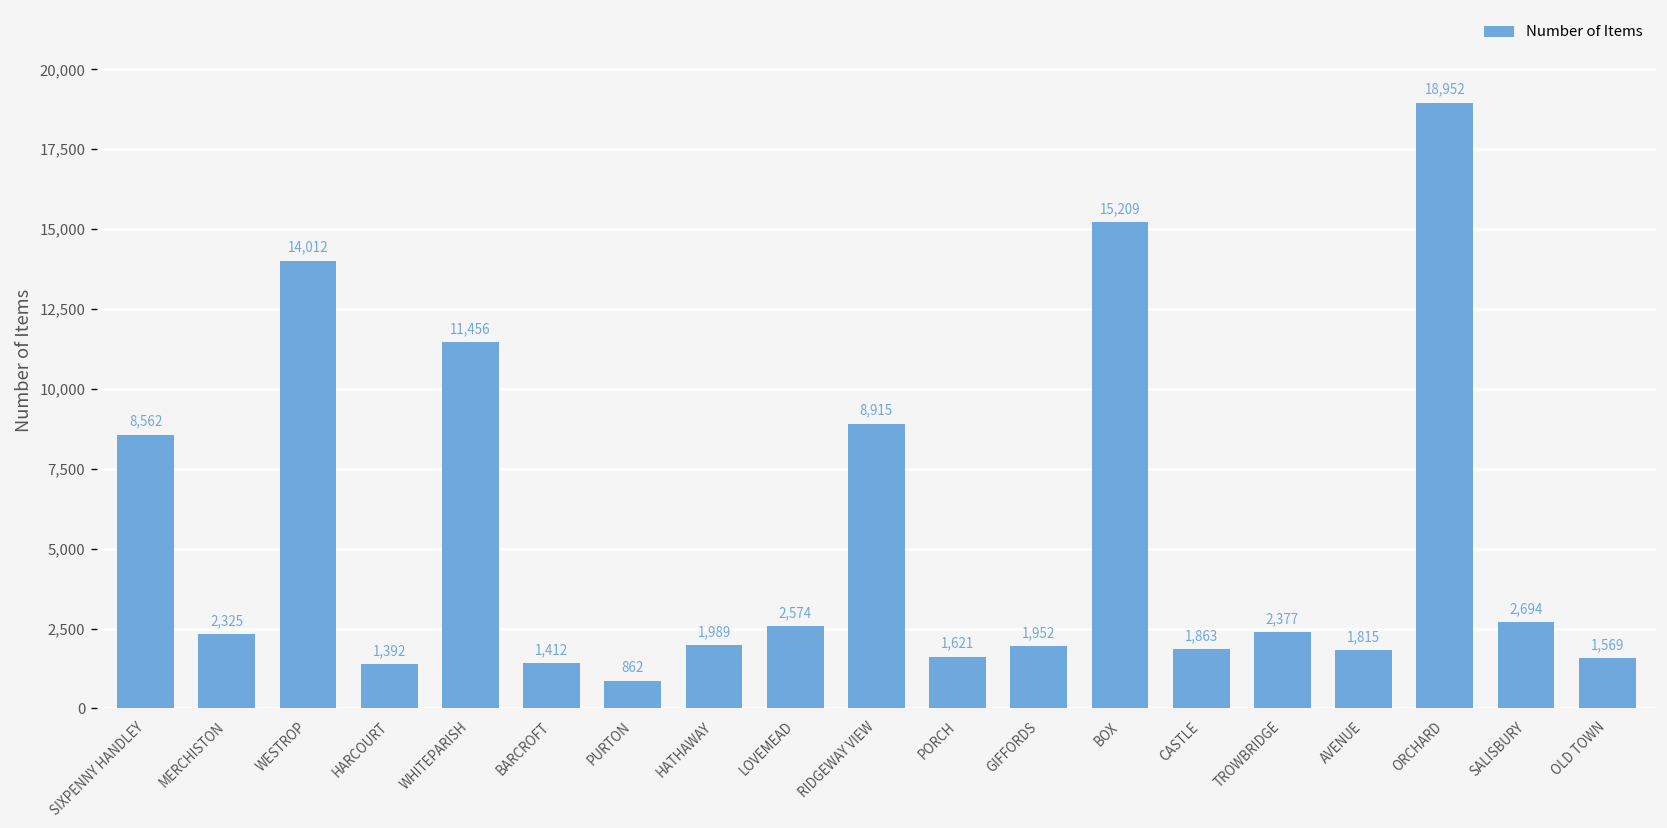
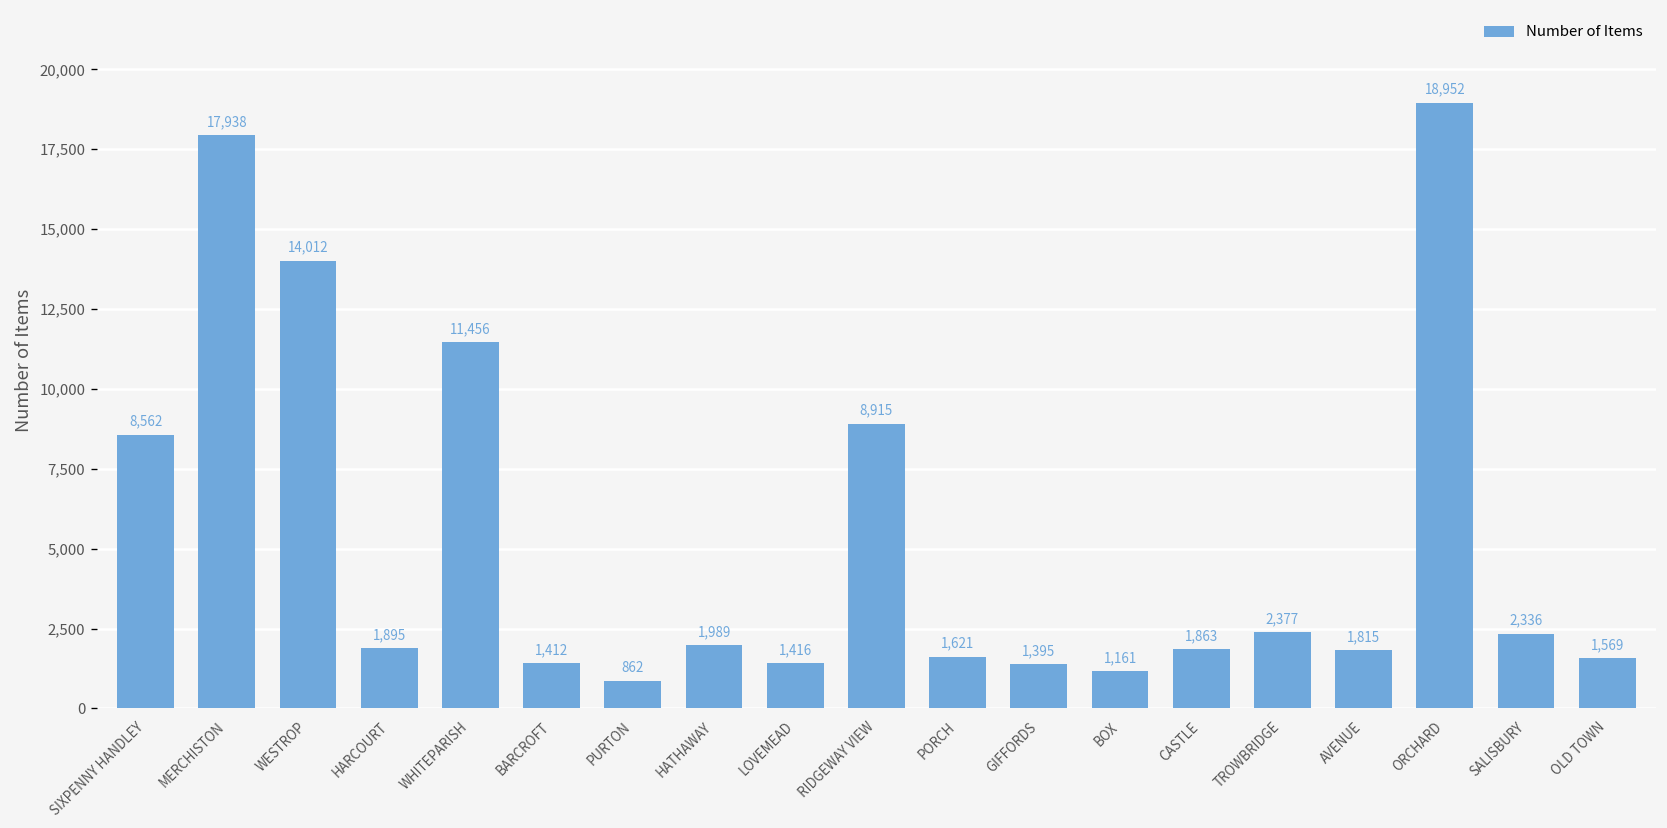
MERCHISTON: 2,325 -> 17,938
HARCOURT: 1,392 -> 1,895
LOVEMEAD: 2,574 -> 1,416
GIFFORDS: 1,952 -> 1,395
BOX: 15,209 -> 1,161
SALISBURY: 2,694 -> 2,336
